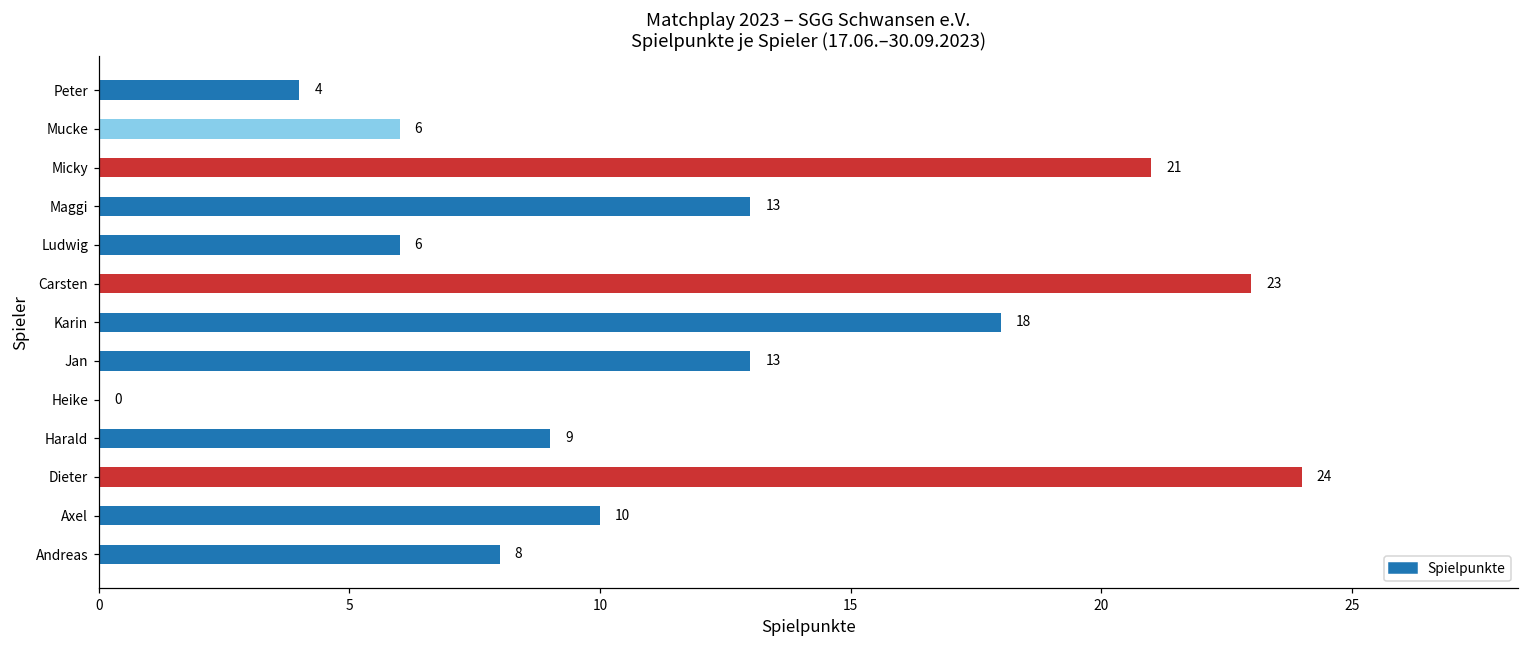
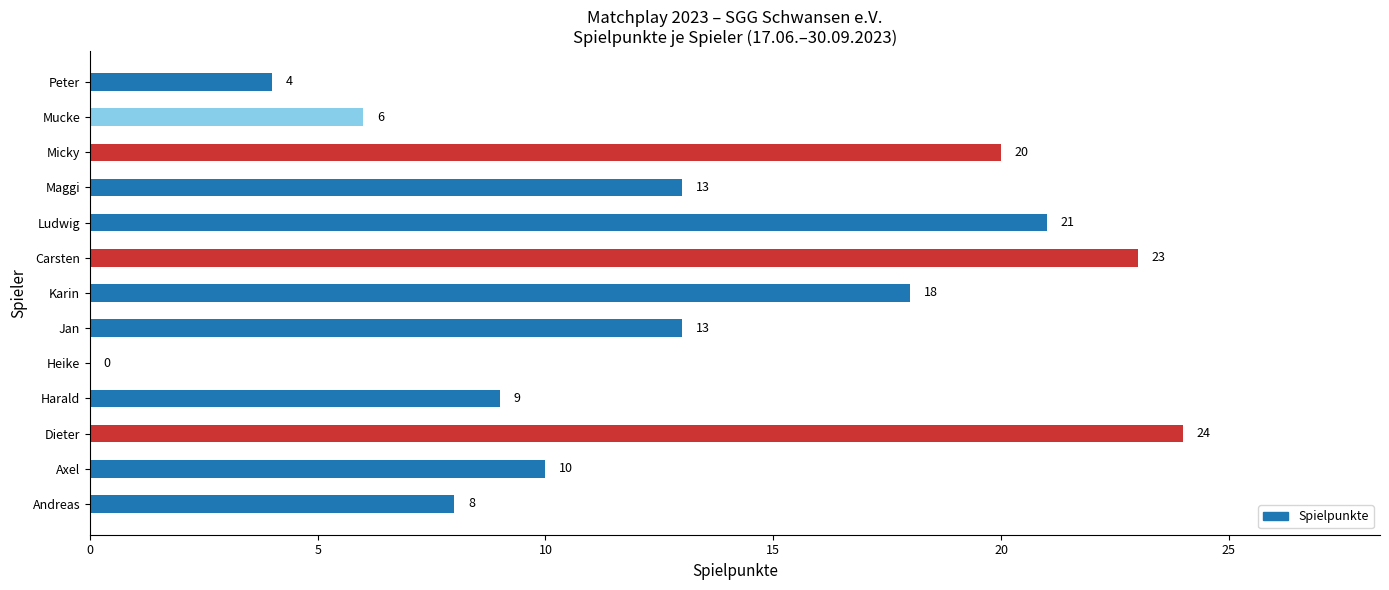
Micky: 21 -> 20
Ludwig: 6 -> 21
